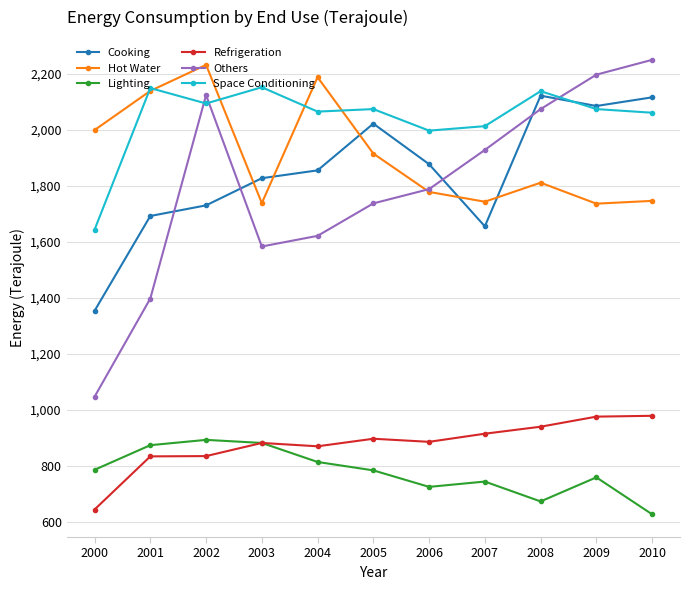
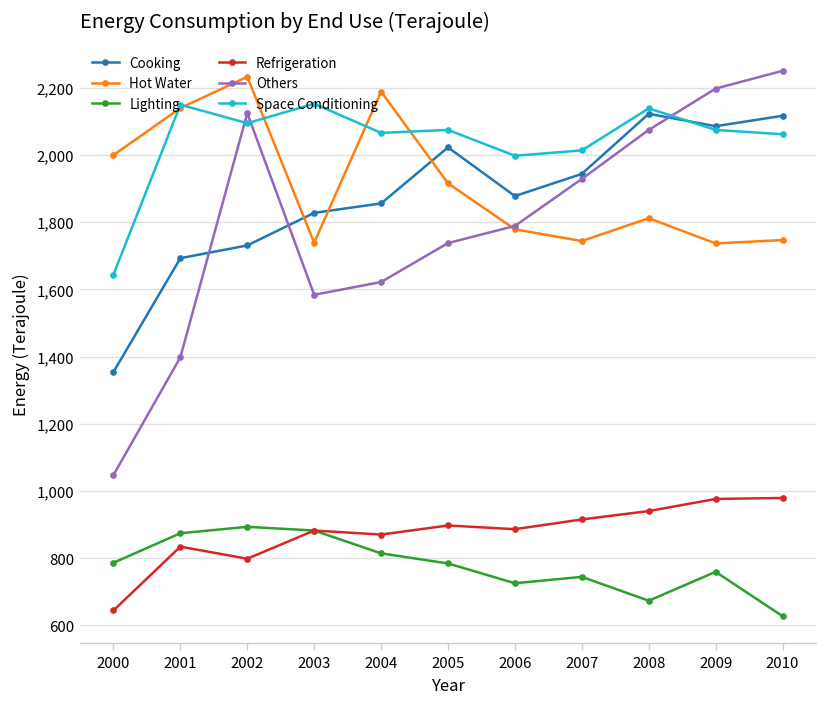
Refrigeration, 2002: 840 -> 800
Cooking, 2007: 1,660 -> 1,940
